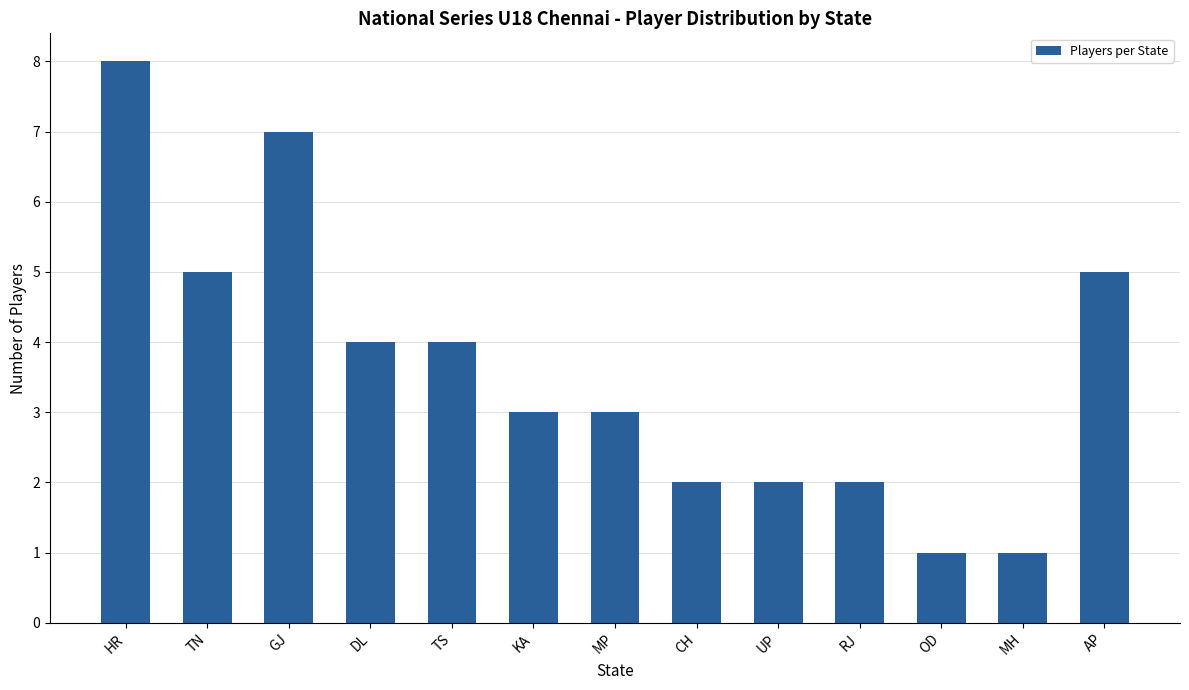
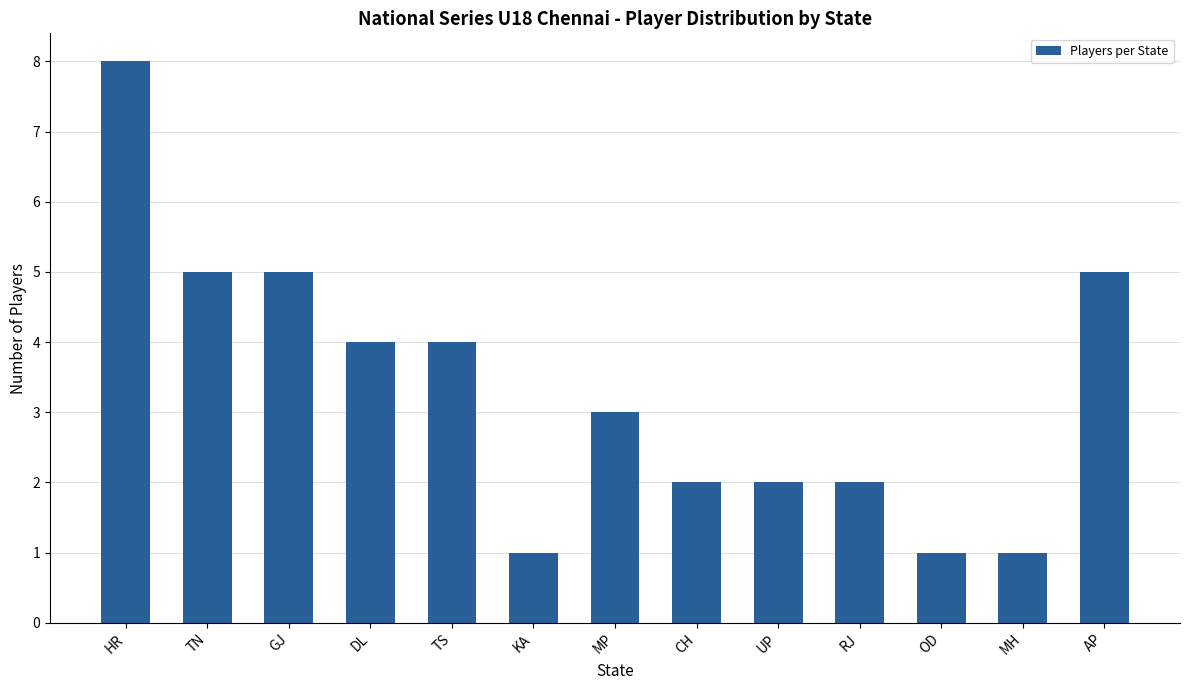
GJ: 7 -> 5
KA: 3 -> 1
